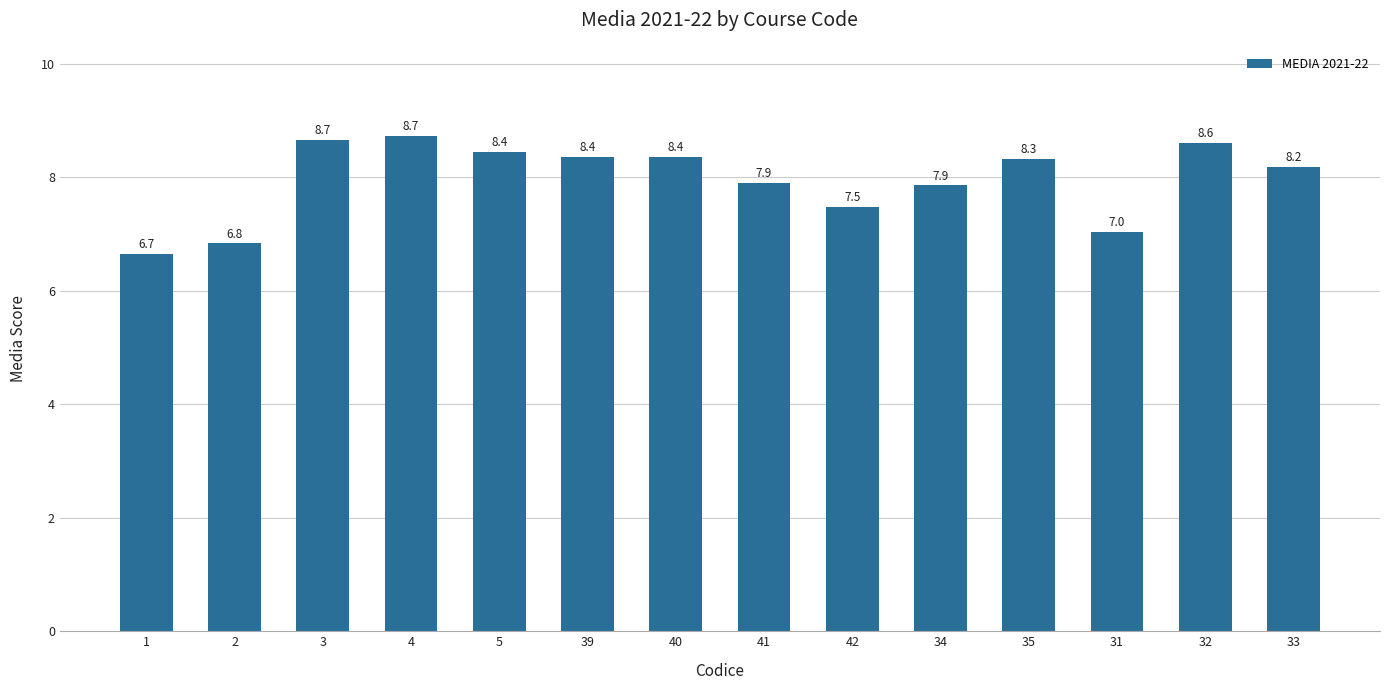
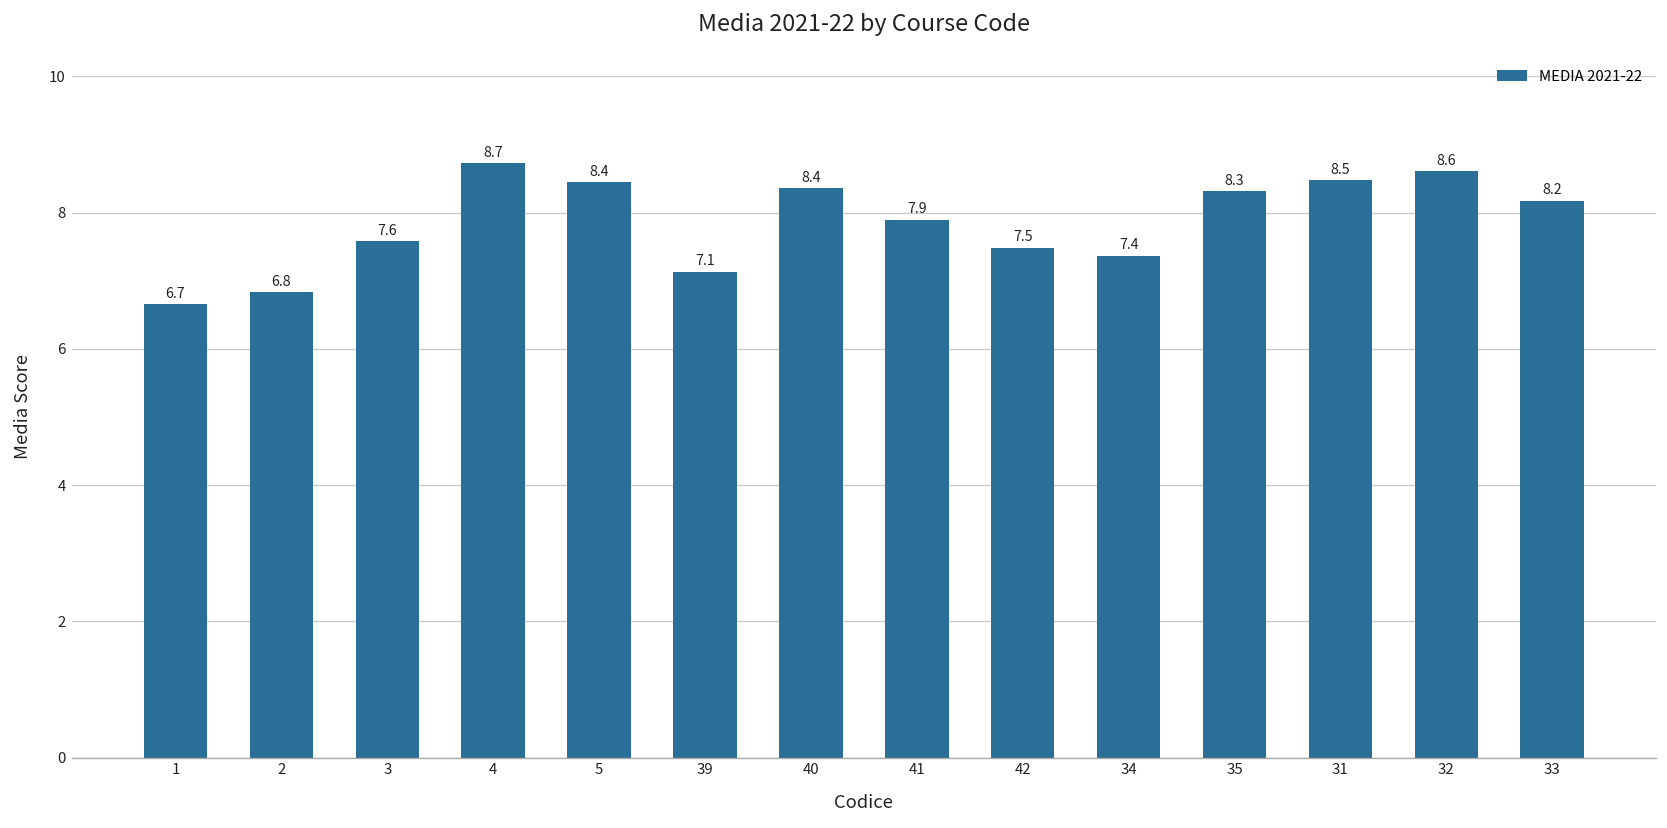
3: 8.7 -> 7.6
39: 8.4 -> 7.1
34: 7.9 -> 7.4
31: 7.0 -> 8.5
